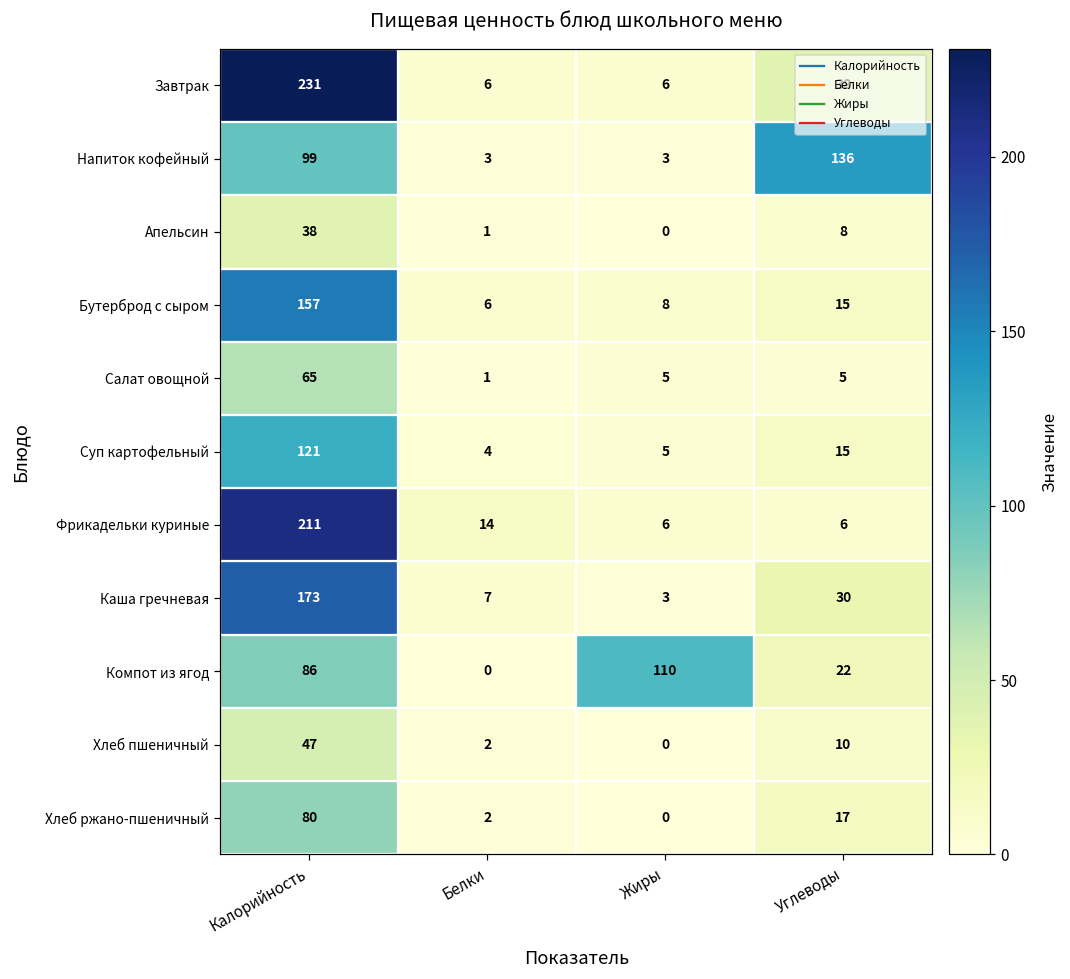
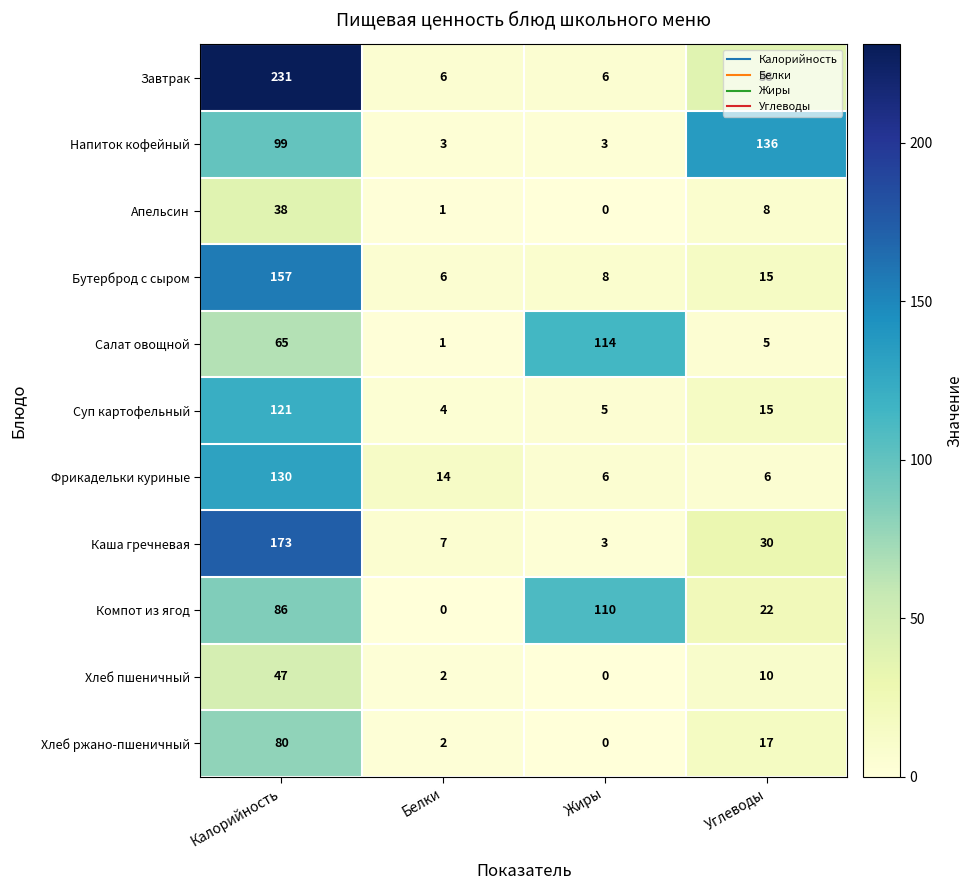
Салат овощной, Жиры: 5 -> 114
Фрикадельки куриные, Калорийность: 211 -> 130
